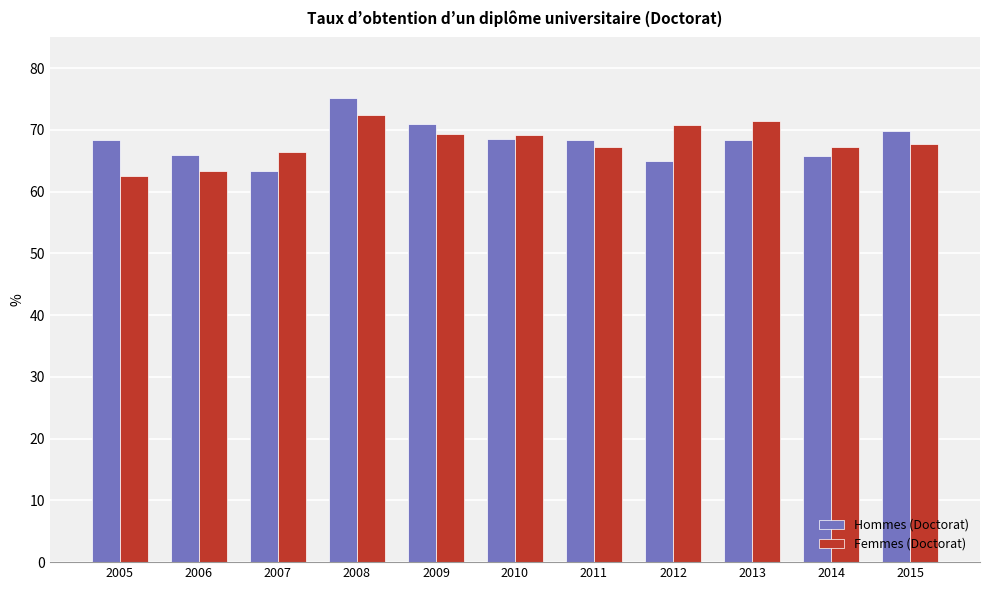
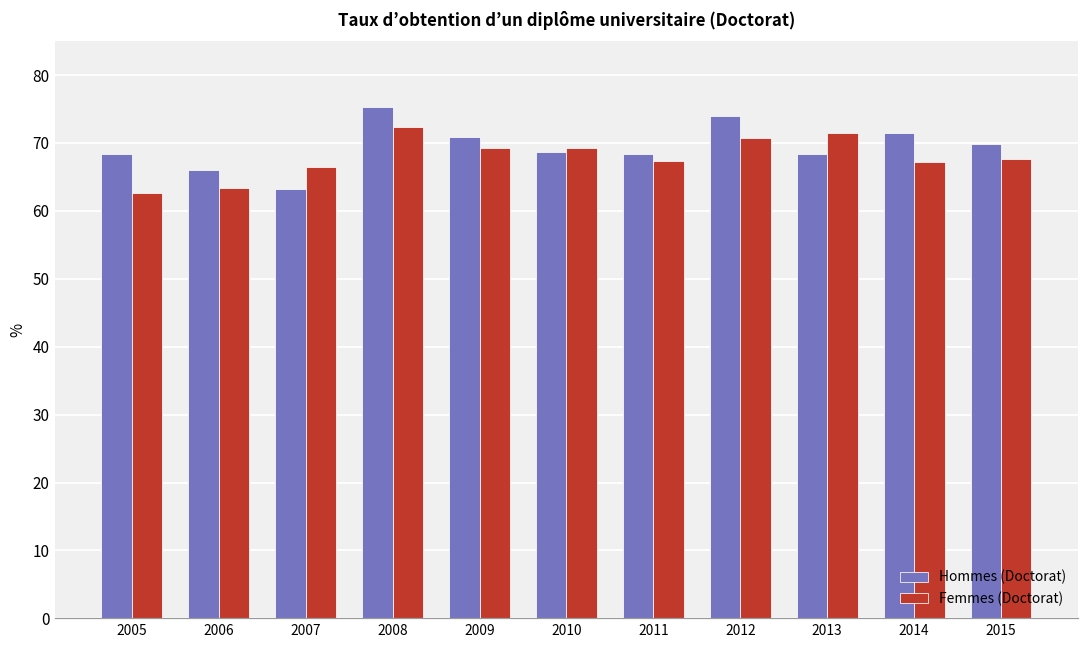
Hommes (Doctorat), 2012: 65 -> 74
Hommes (Doctorat), 2014: 66 -> 71
